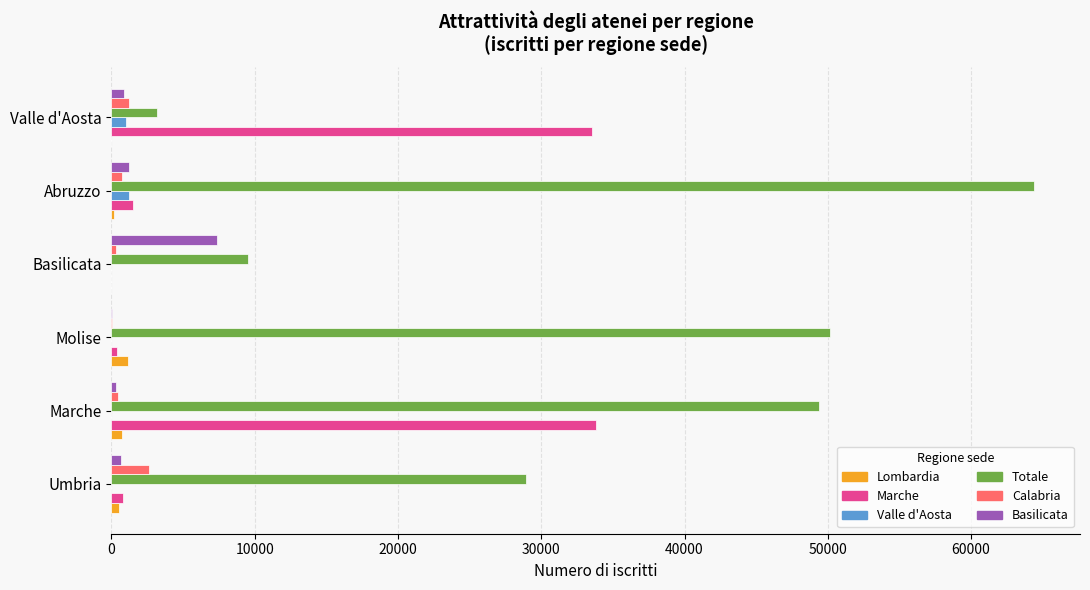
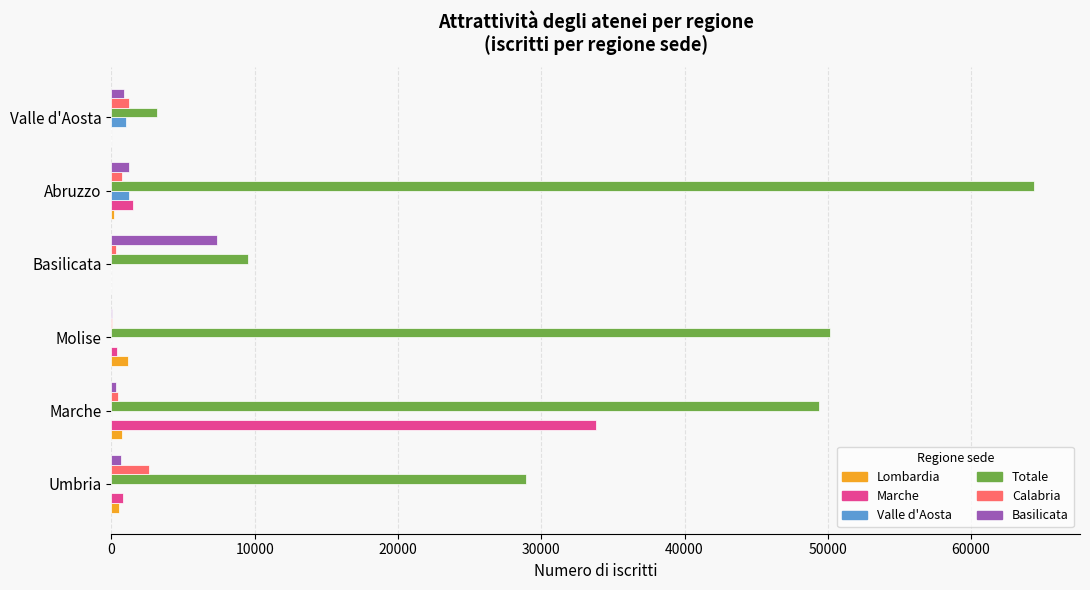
Marche, Valle d'Aosta: 33500 -> 0
